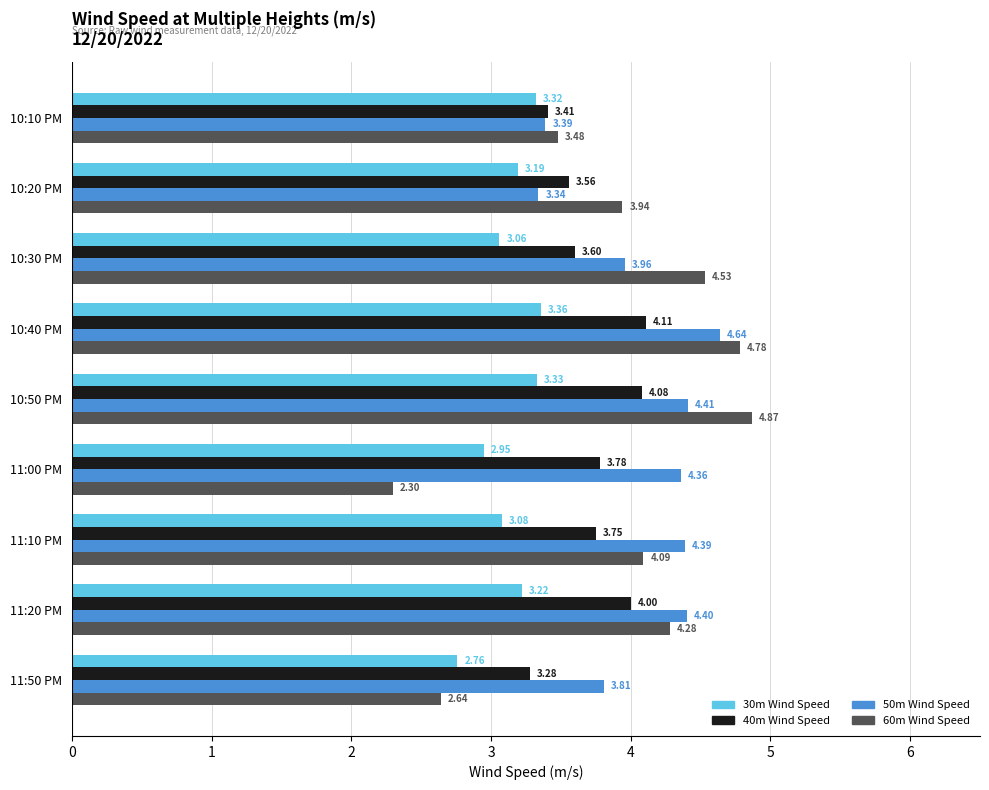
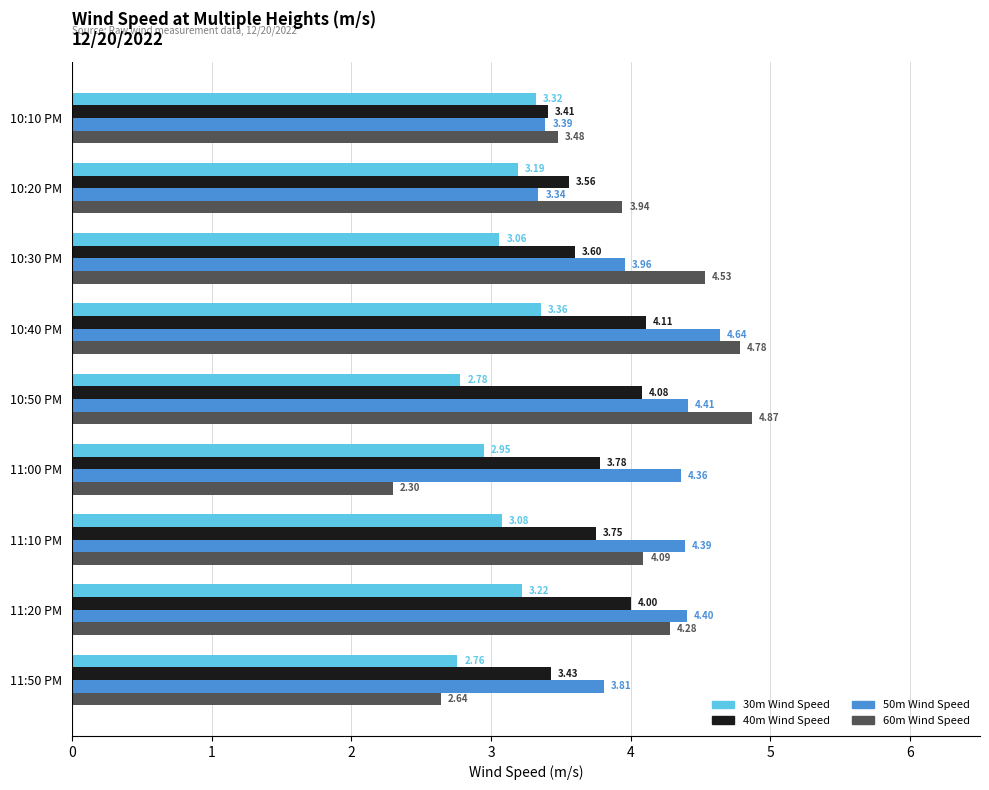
30m Wind Speed, 10:50 PM: 3.33 -> 2.78
40m Wind Speed, 11:50 PM: 3.28 -> 3.43
